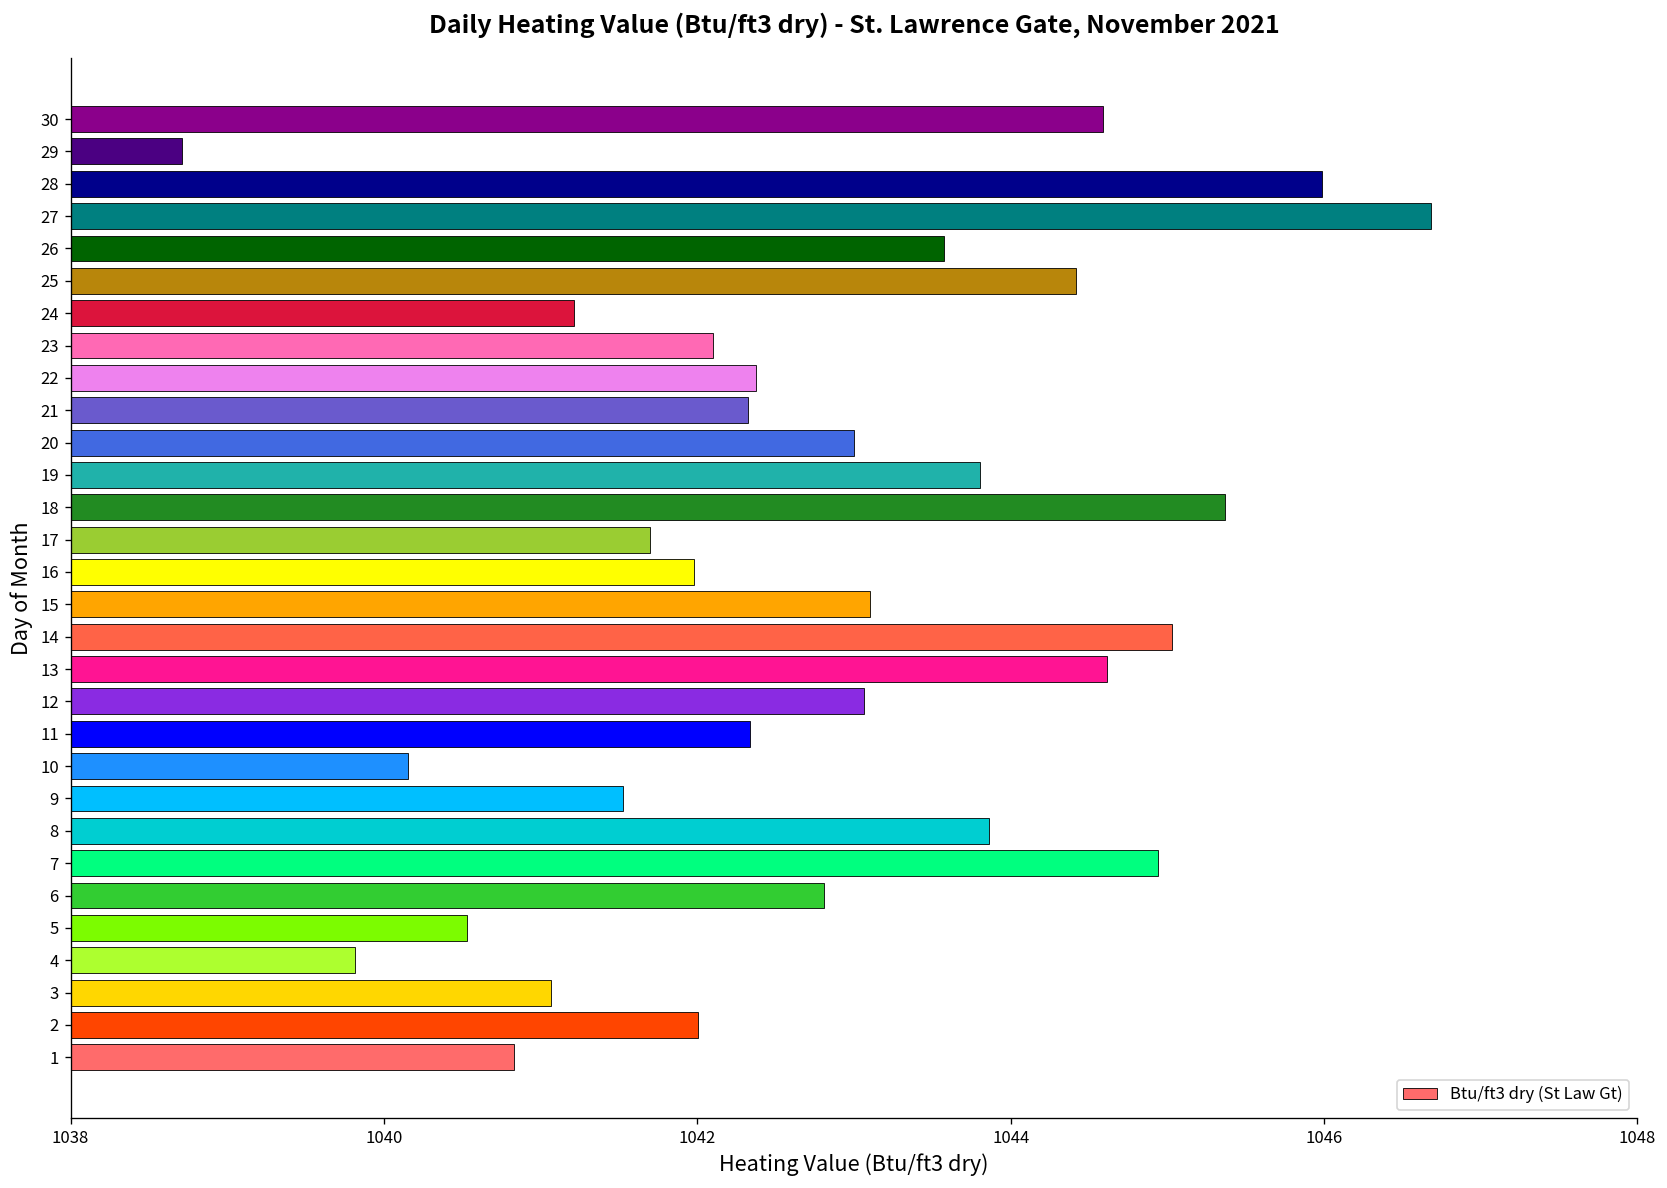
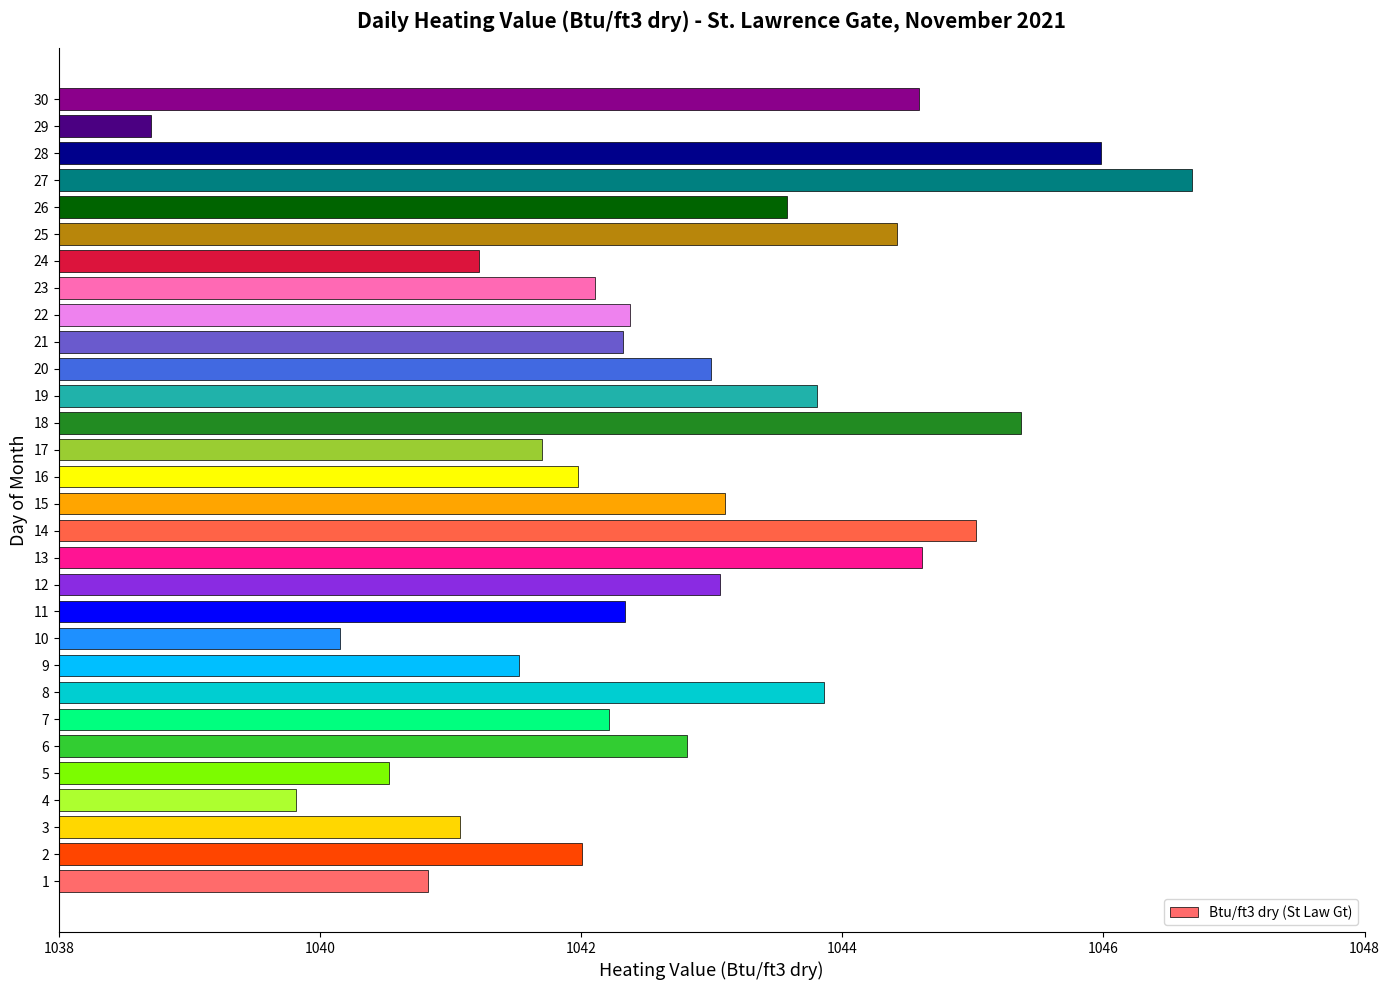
7: 1044.94 -> 1042.21
